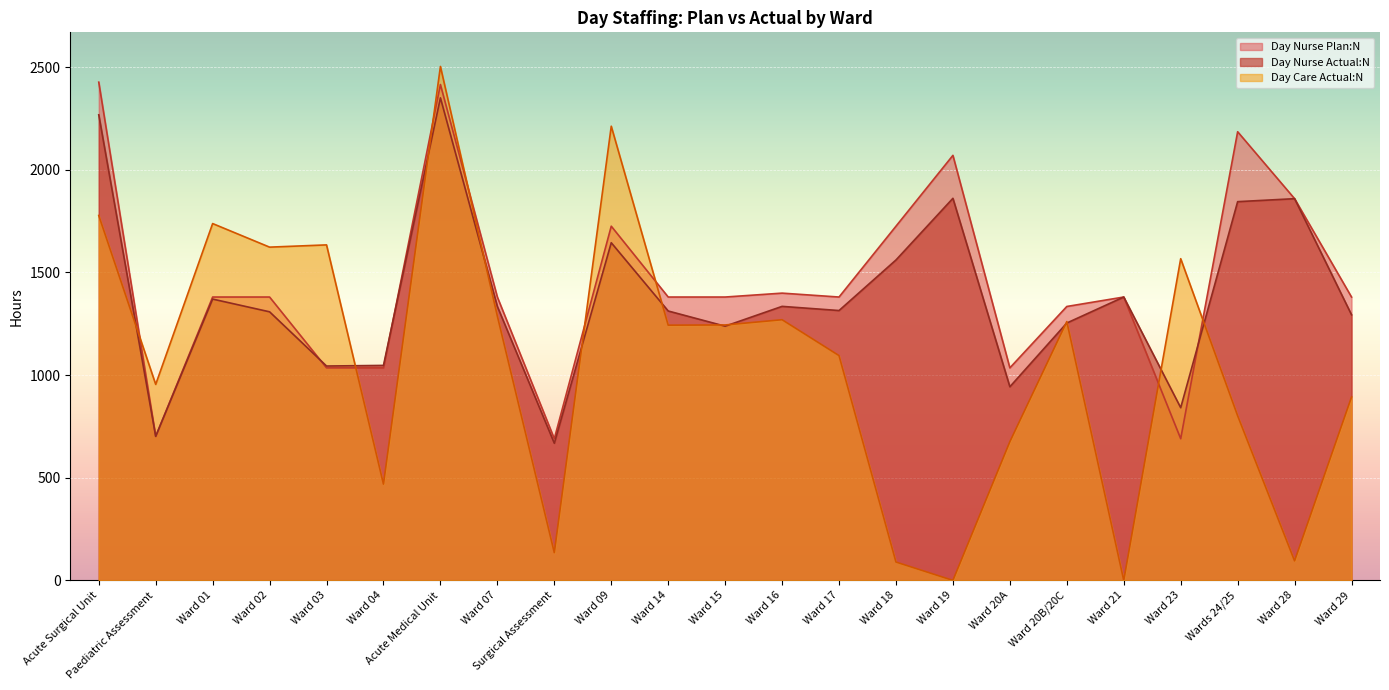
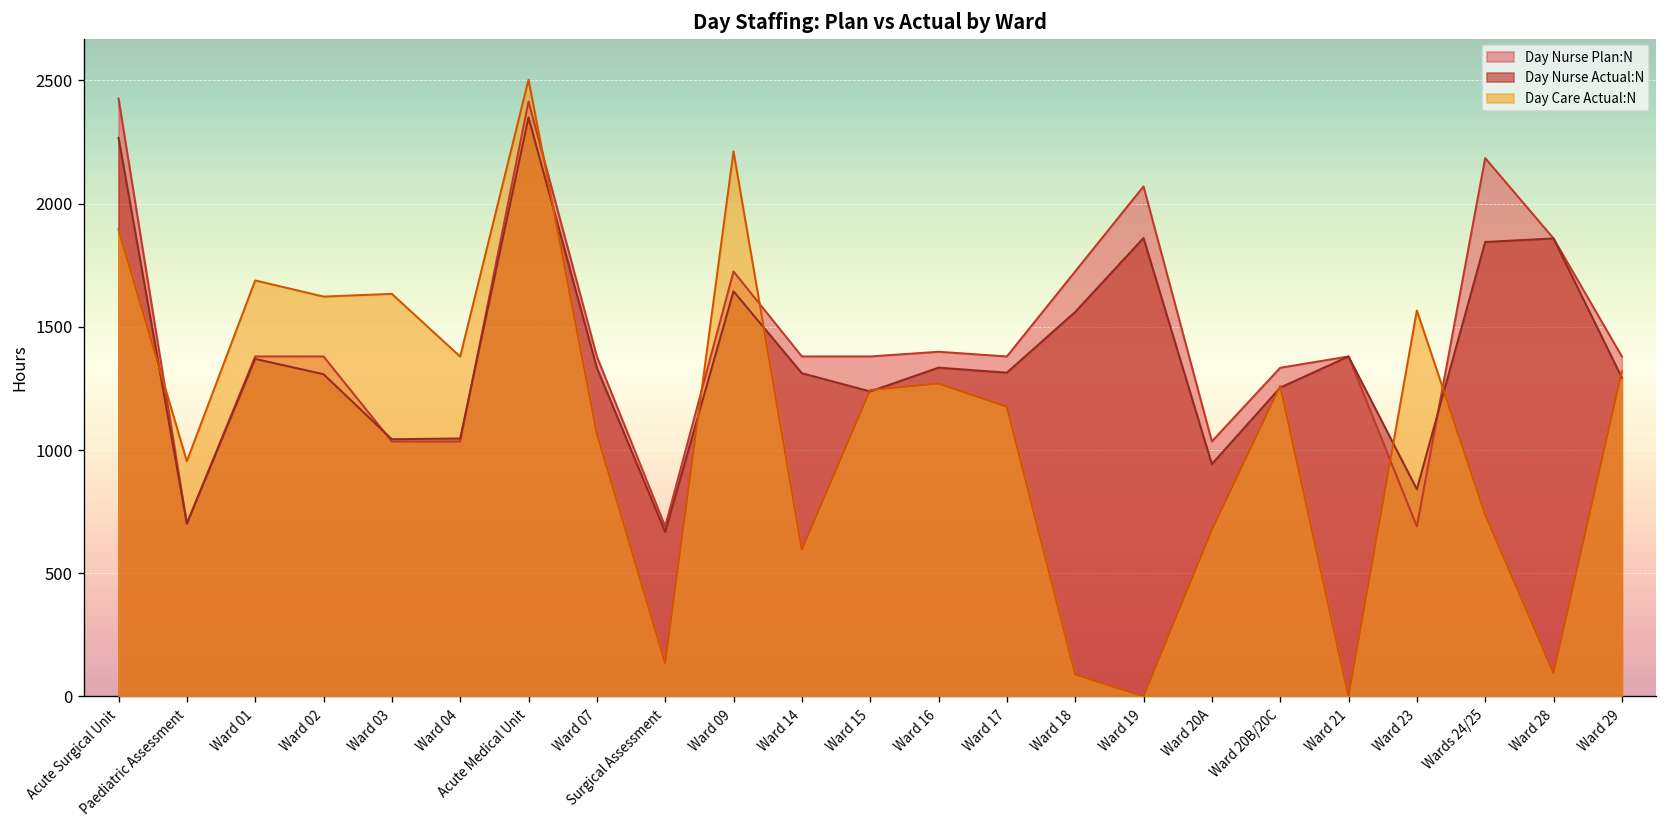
Day Care Actual:N, Acute Surgical Unit: 1780 -> 1900
Day Care Actual:N, Ward 01: 1740 -> 1690
Day Care Actual:N, Ward 04: 470 -> 1380
Day Care Actual:N, Ward 07: 1290 -> 1070
Day Care Actual:N, Ward 14: 1240 -> 600
Day Care Actual:N, Ward 17: 1090 -> 1180
Day Care Actual:N, Wards 24/25: 800 -> 740
Day Care Actual:N, Ward 29: 890 -> 1320
